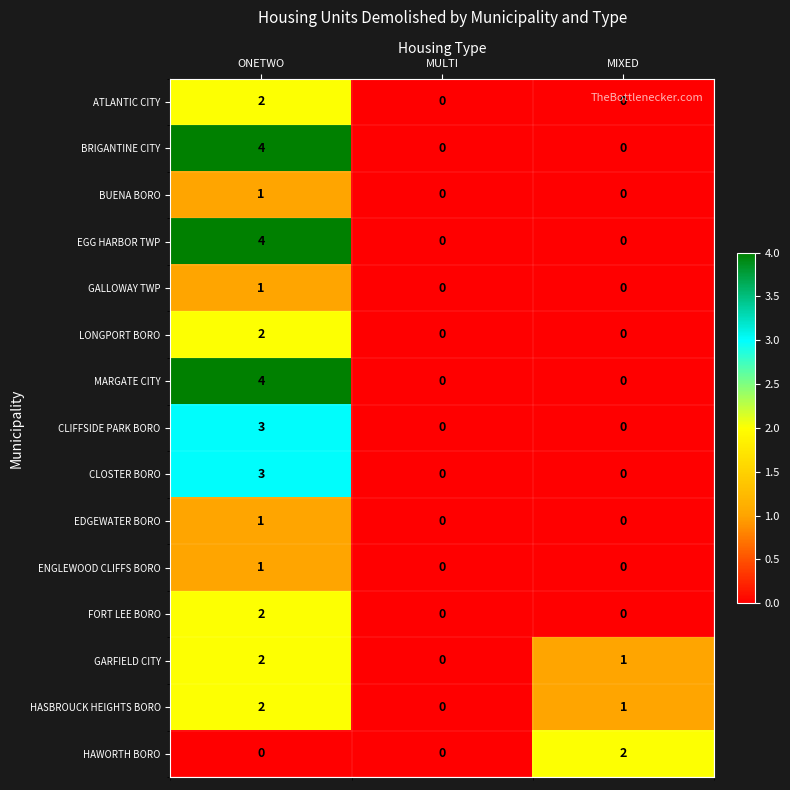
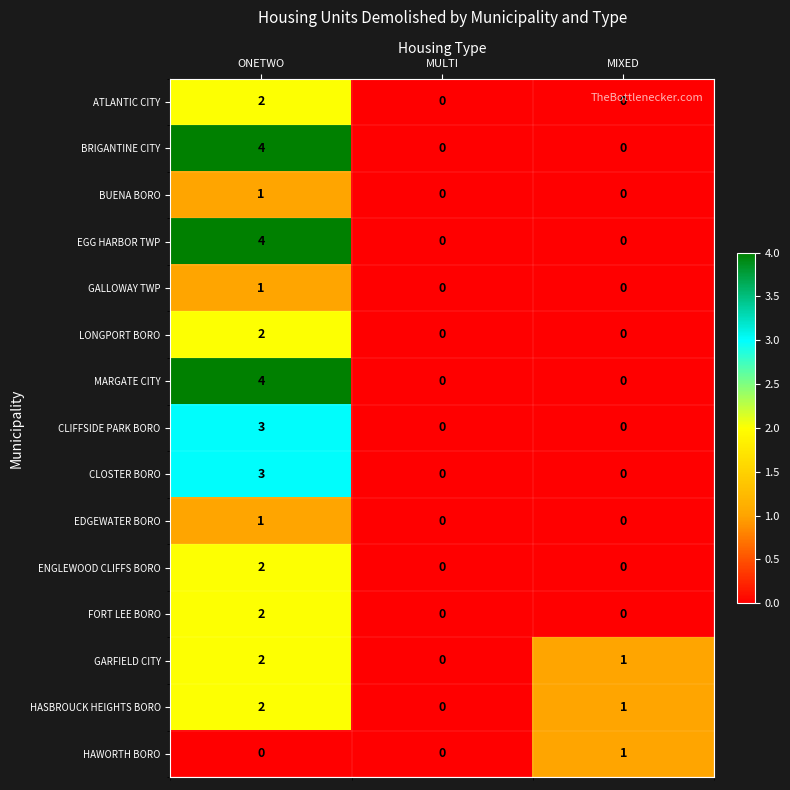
ENGLEWOOD CLIFFS BORO, ONETWO: 1 -> 2
HAWORTH BORO, MIXED: 2 -> 1
